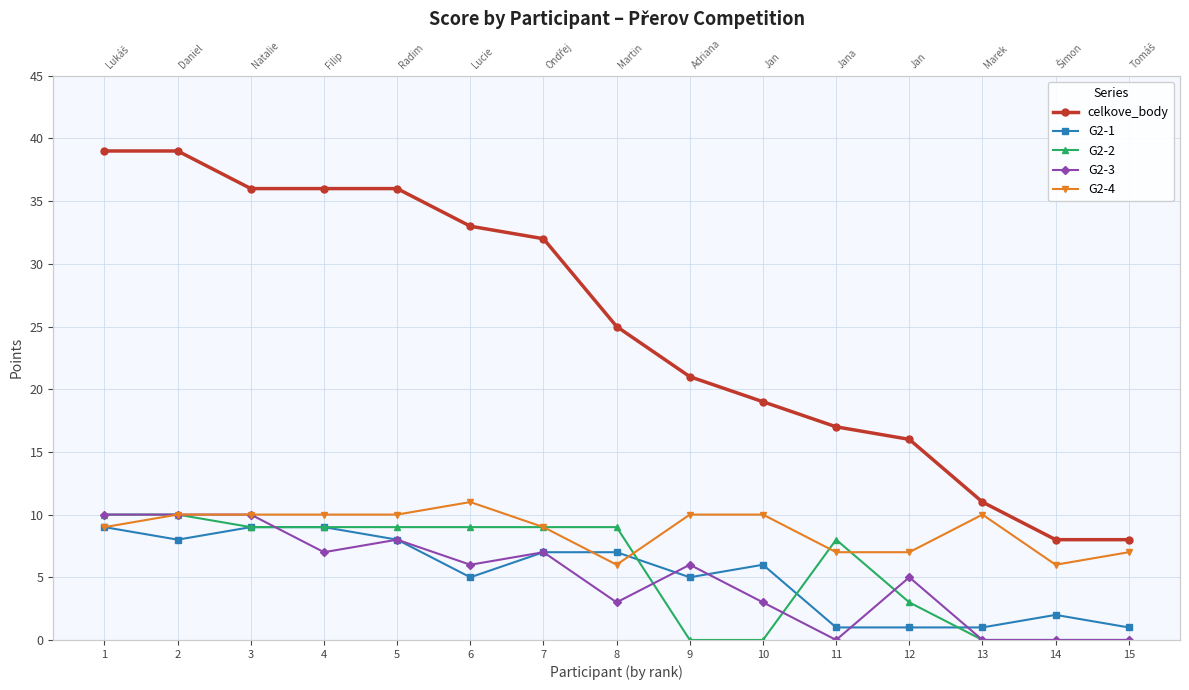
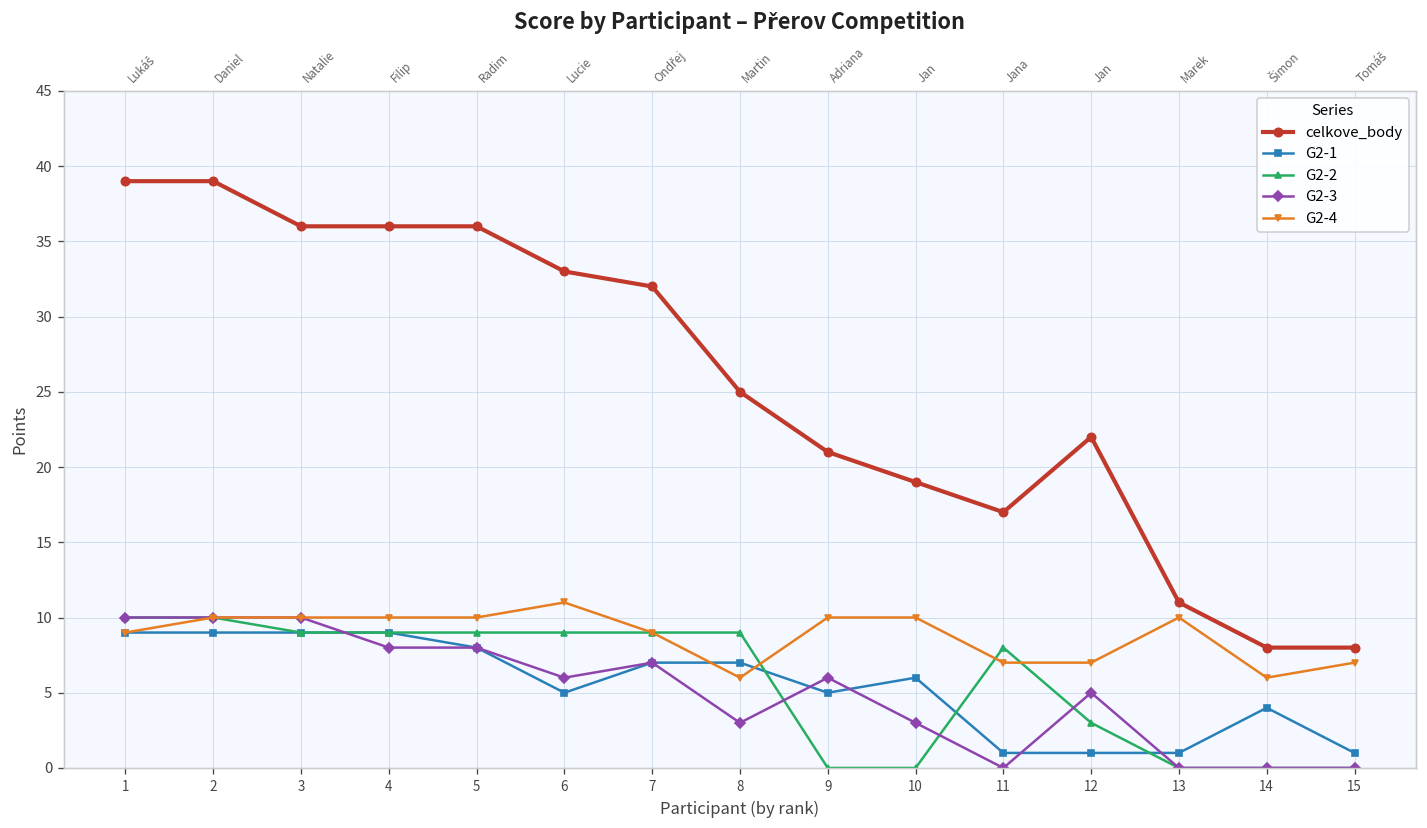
G2-1, 2: 8 -> 9
G2-3, 4: 7 -> 8
celkove_body, 12: 16 -> 22
G2-1, 14: 2 -> 4
